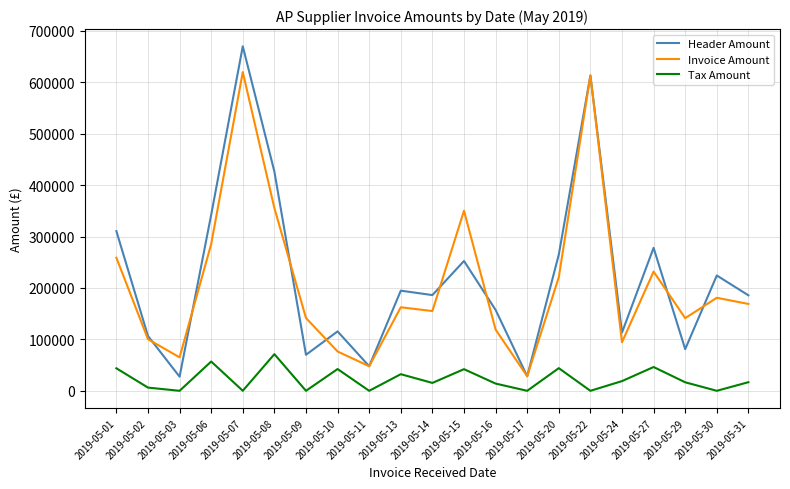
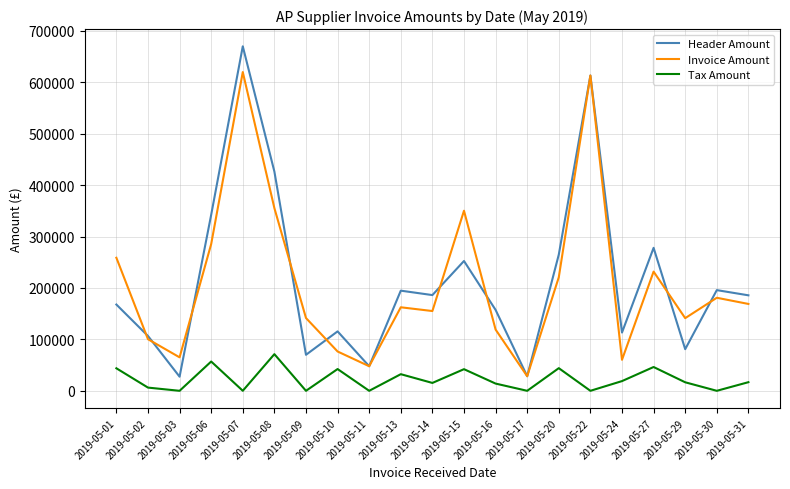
Header Amount, 2019-05-01: 310000 -> 170000
Invoice Amount, 2019-05-24: 90000 -> 60000
Header Amount, 2019-05-30: 220000 -> 200000
